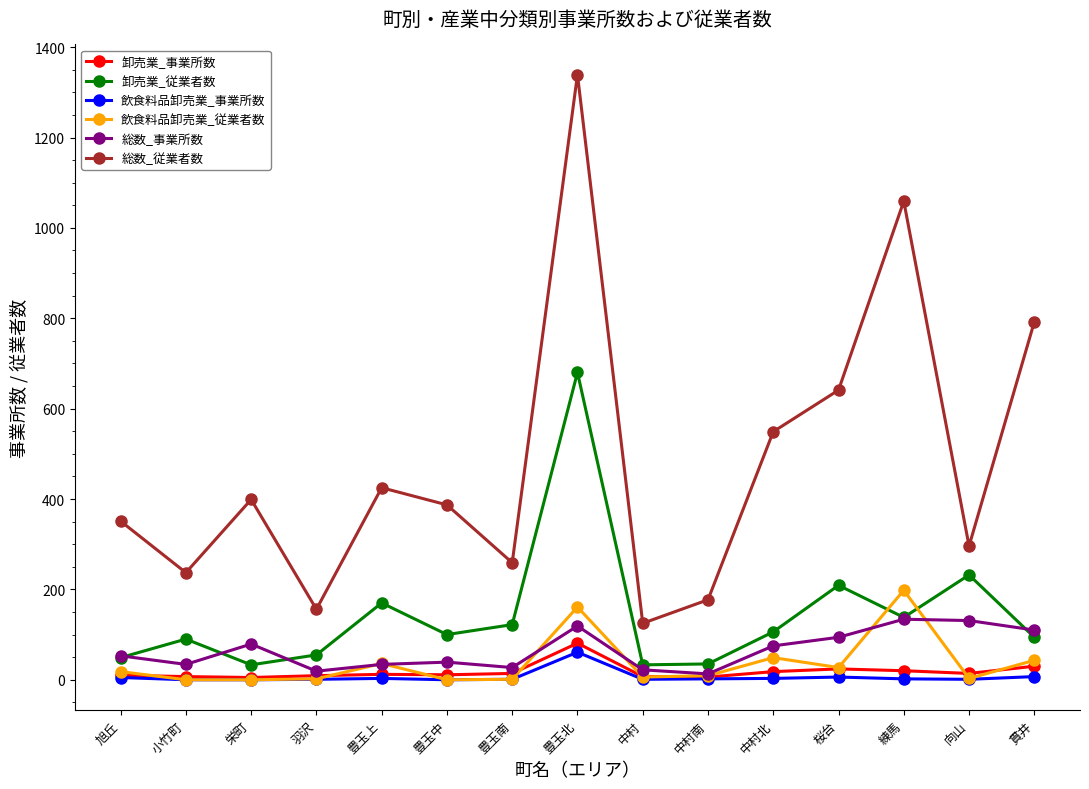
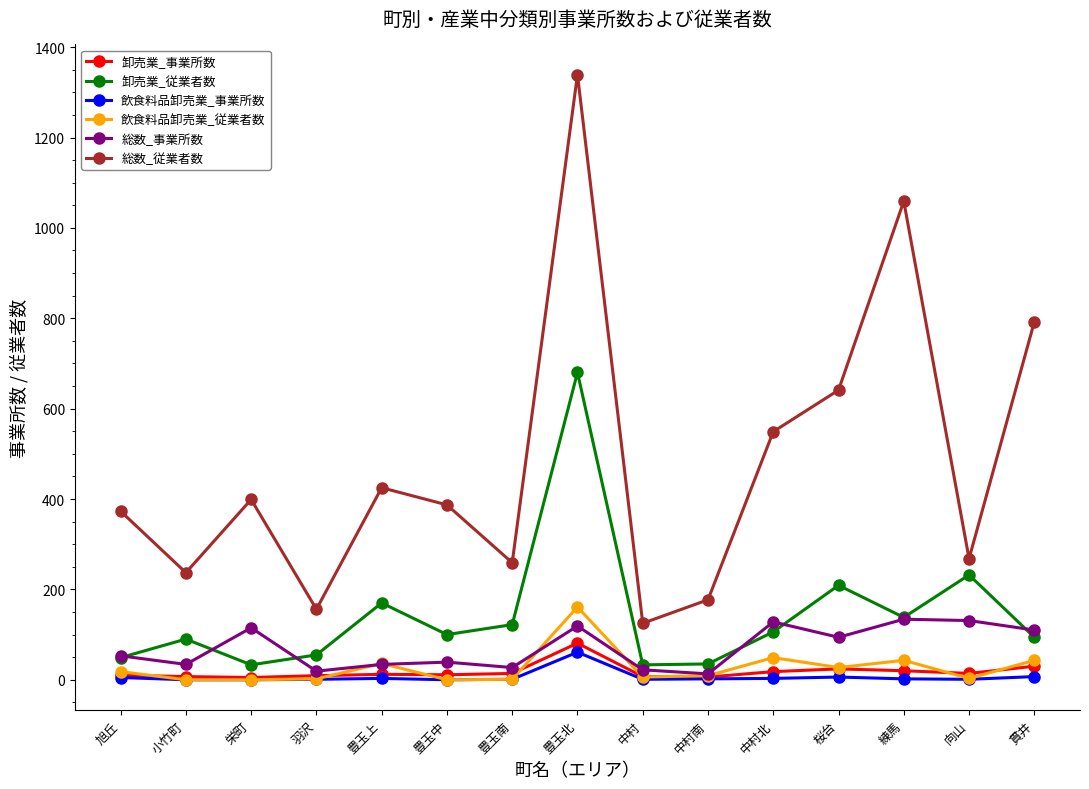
総数_従業者数, 旭丘: 350 -> 370
総数_事業所数, 栄町: 80 -> 120
総数_事業所数, 中村北: 80 -> 130
飲食料品卸売業_従業者数, 練馬: 200 -> 40
総数_従業者数, 向山: 300 -> 270
